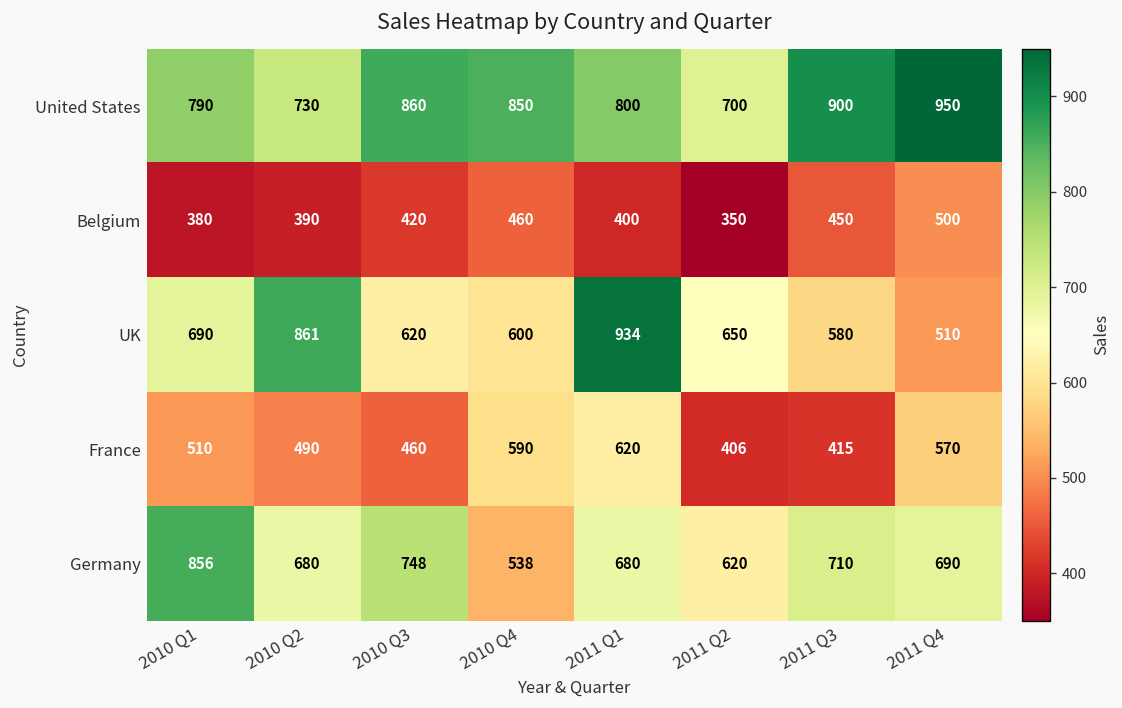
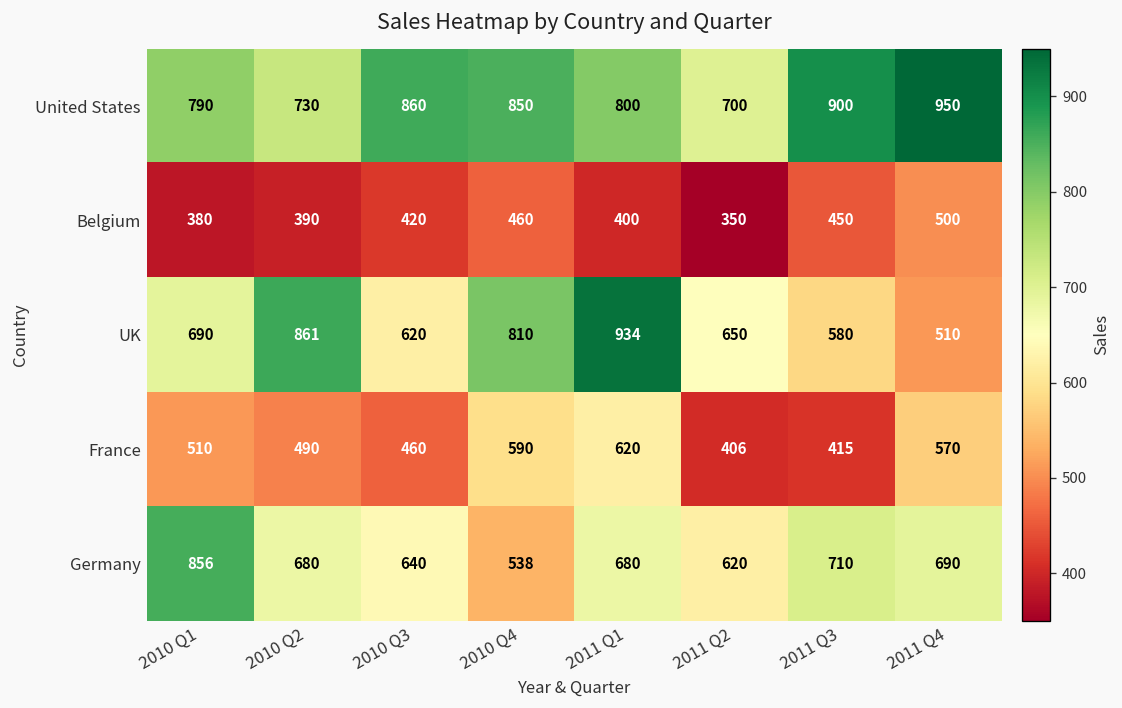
UK, 2010 Q4: 600 -> 810
Germany, 2010 Q3: 748 -> 640
